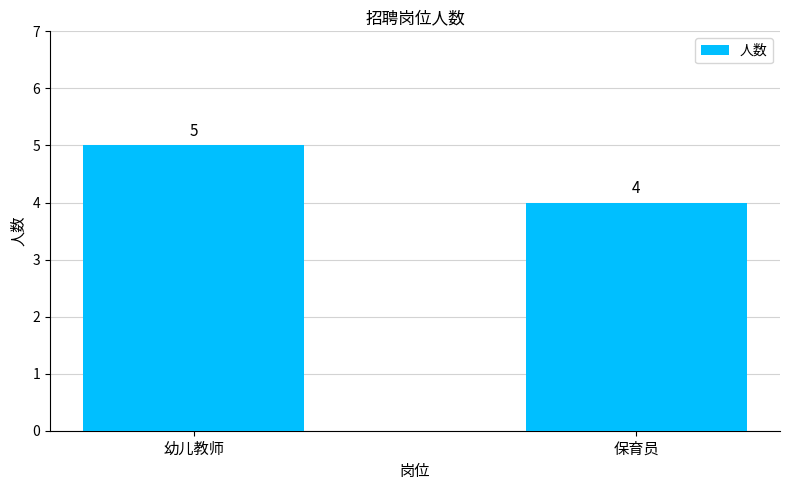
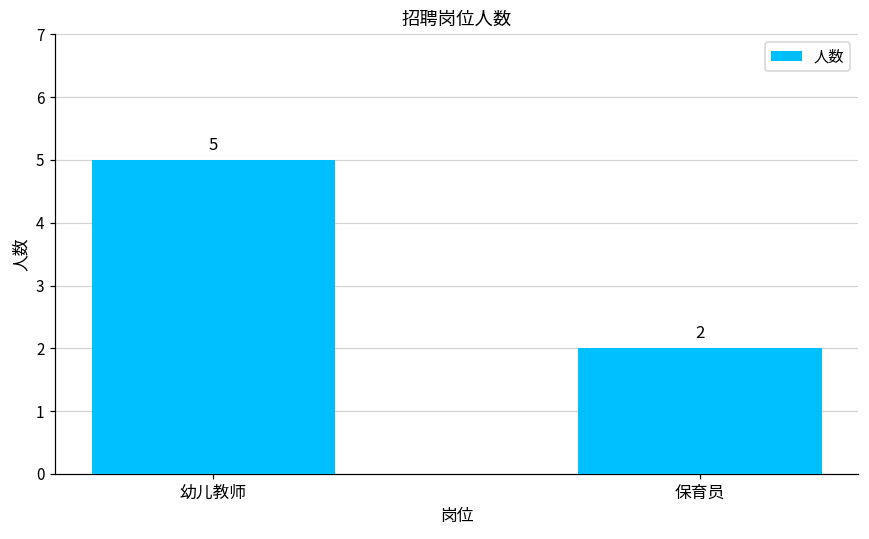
保育员: 4 -> 2
